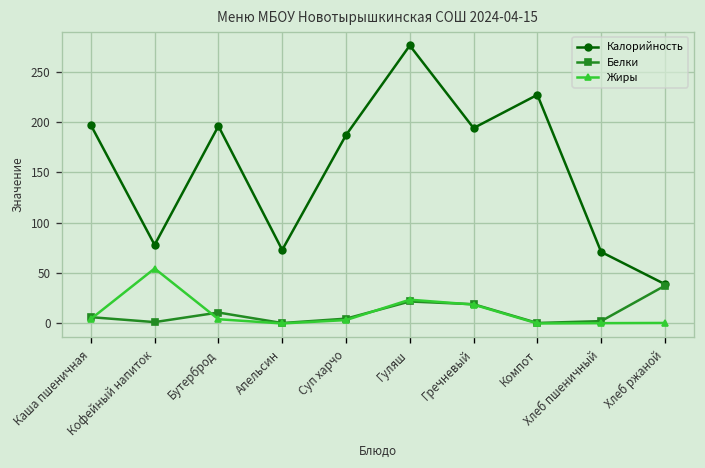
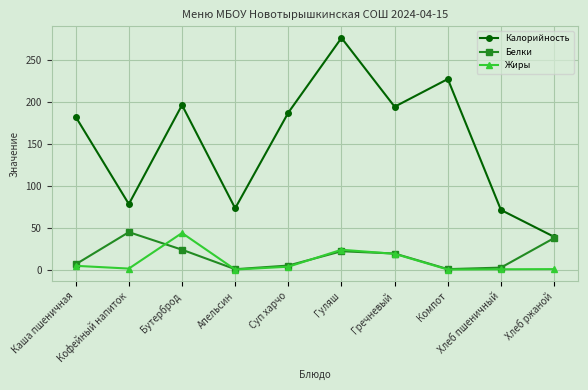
Калорийность, Каша пшеничная: 200 -> 180
Белки, Кофейный напиток: 0 -> 40
Жиры, Кофейный напиток: 50 -> 0
Белки, Бутерброд: 10 -> 20
Жиры, Бутерброд: 0 -> 40
